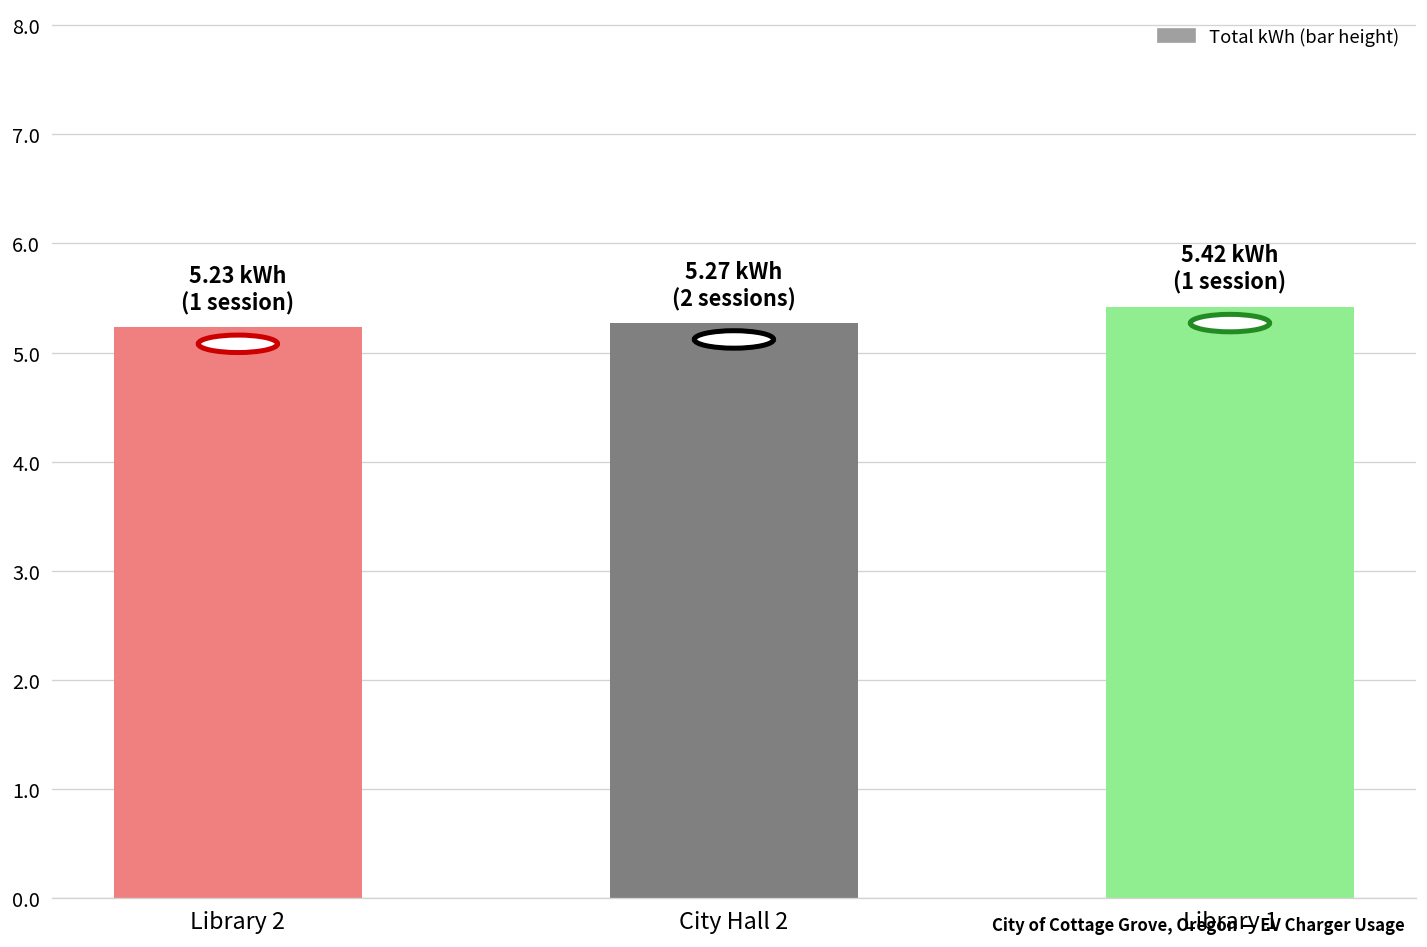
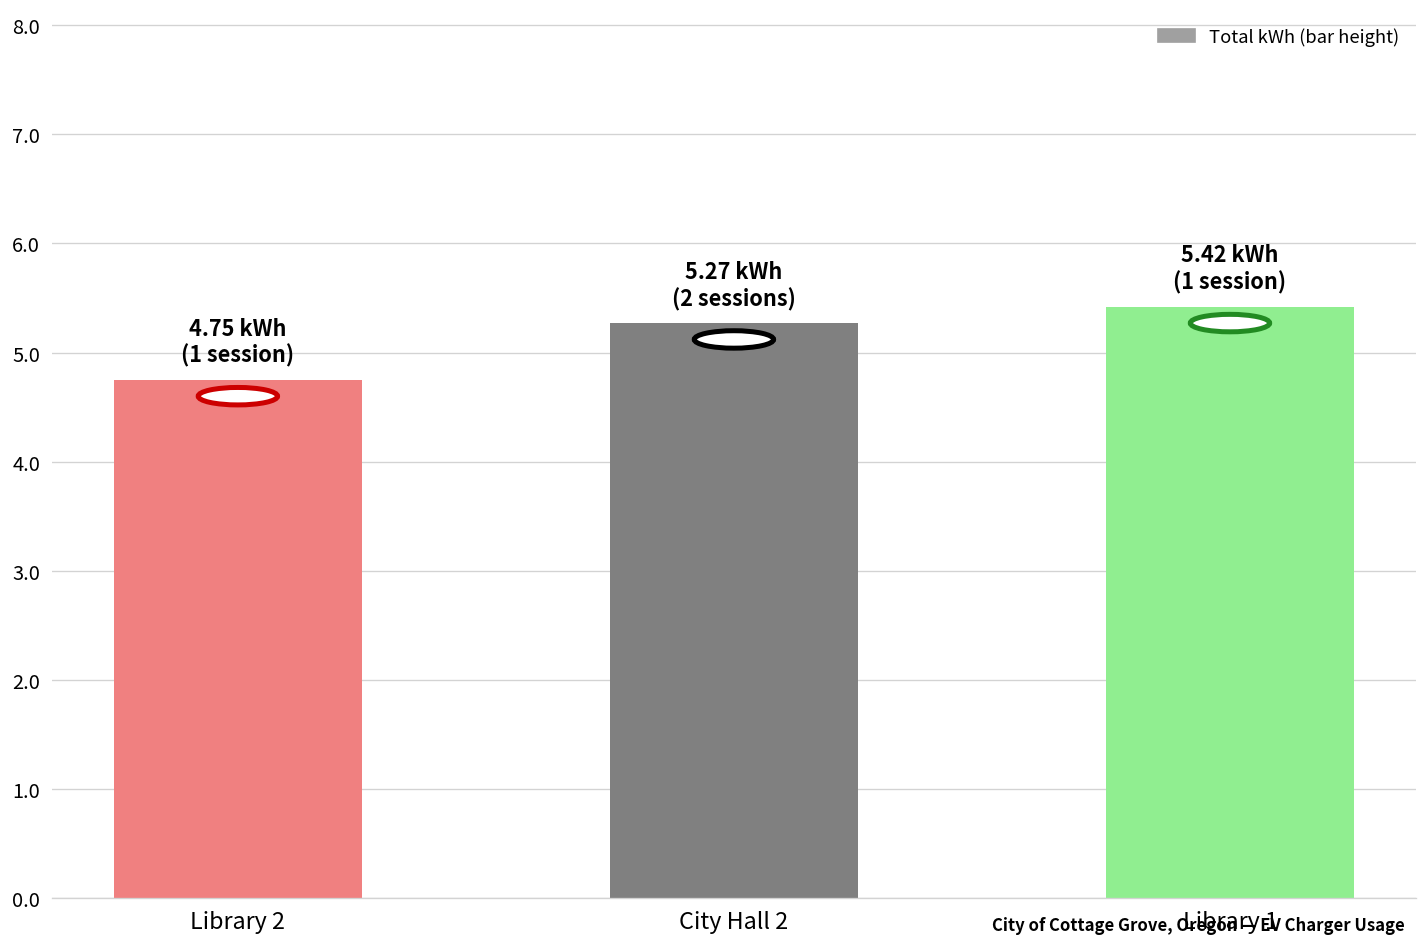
Library 2: 5.23 -> 4.75
